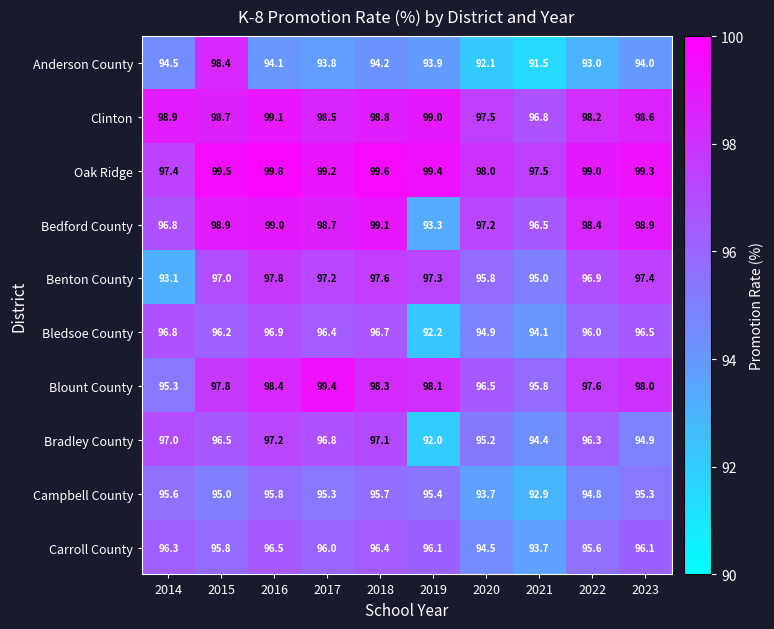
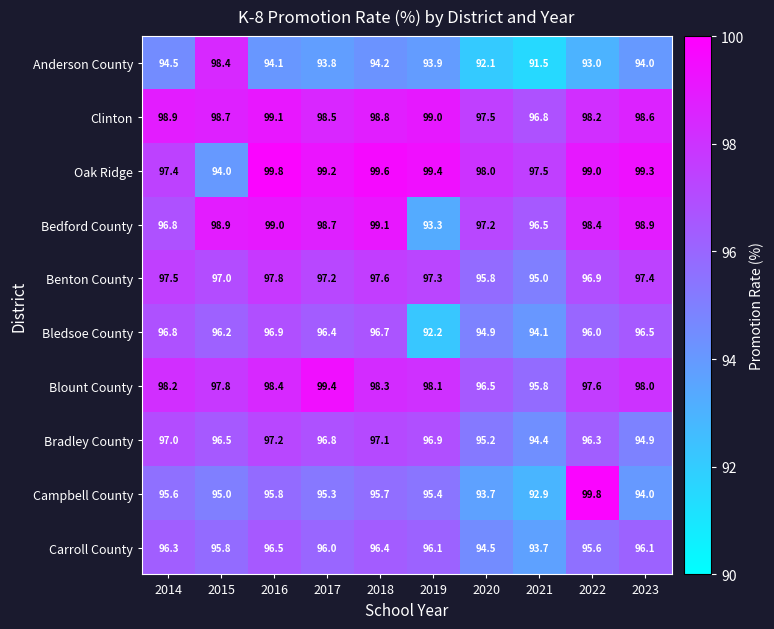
Oak Ridge, 2015: 99.5 -> 94.0
Benton County, 2014: 93.1 -> 97.5
Blount County, 2014: 95.3 -> 98.2
Bradley County, 2019: 92.0 -> 96.9
Campbell County, 2022: 94.8 -> 99.8
Campbell County, 2023: 95.3 -> 94.0
